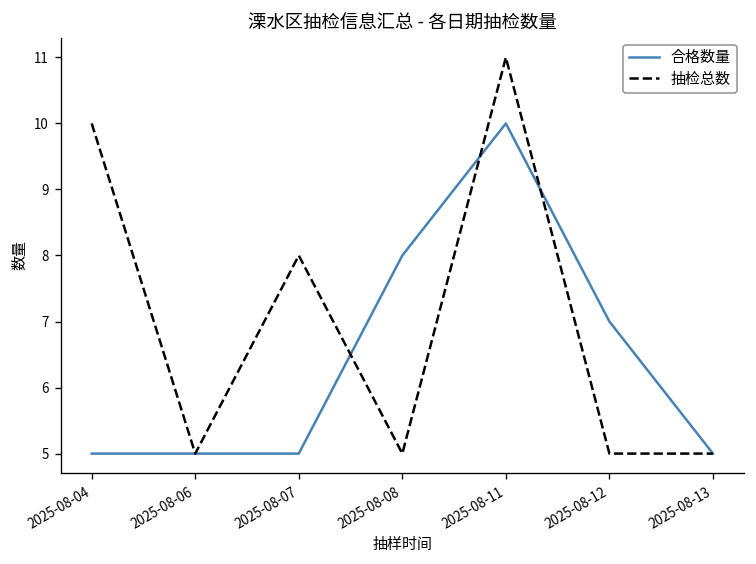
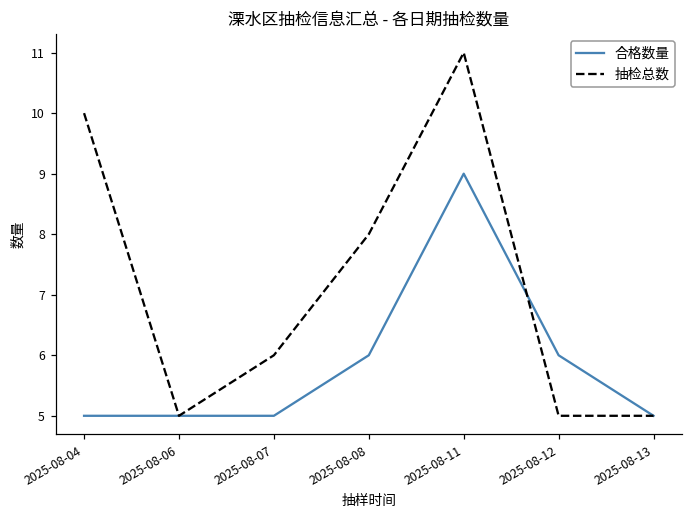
抽检总数, 2025-08-07: 8 -> 6
合格数量, 2025-08-08: 8 -> 6
抽检总数, 2025-08-08: 5 -> 8
合格数量, 2025-08-11: 10 -> 9
合格数量, 2025-08-12: 7 -> 6
